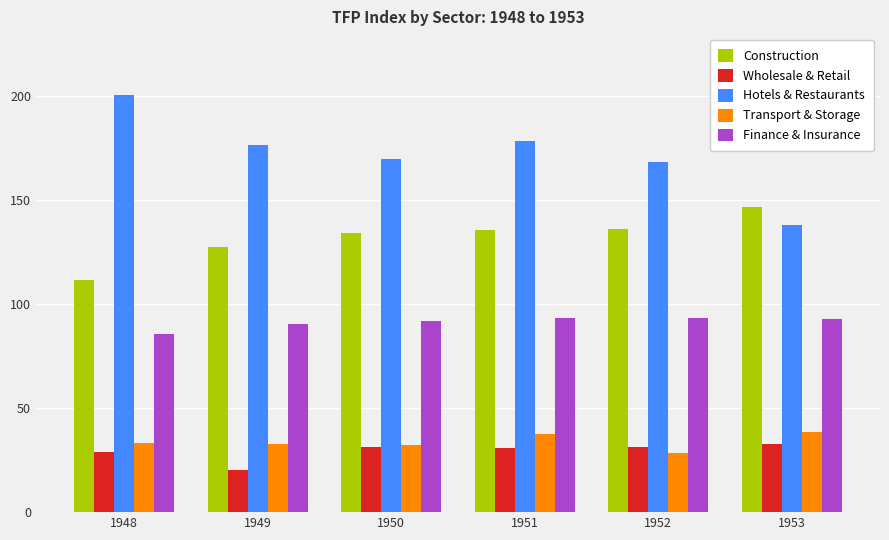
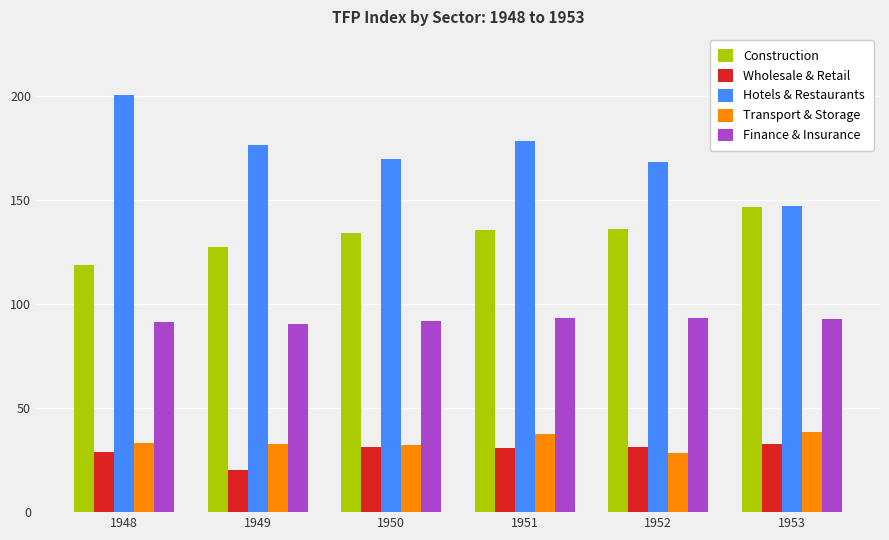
Construction, 1948: 112 -> 119
Finance & Insurance, 1948: 86 -> 92
Hotels & Restaurants, 1953: 138 -> 147
